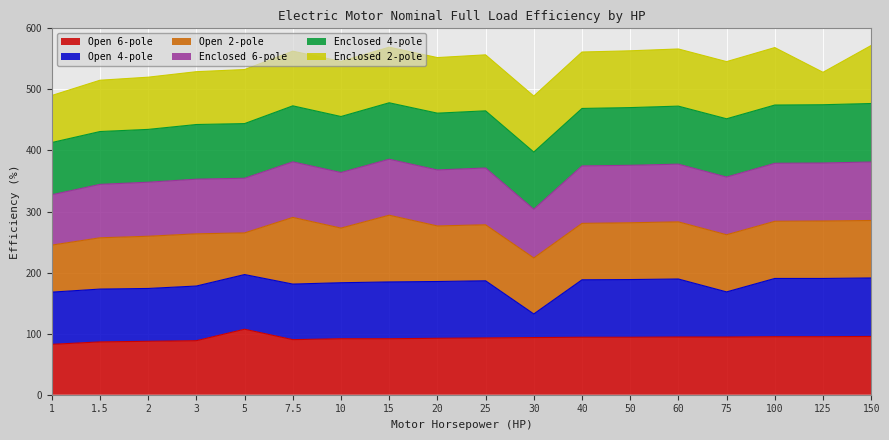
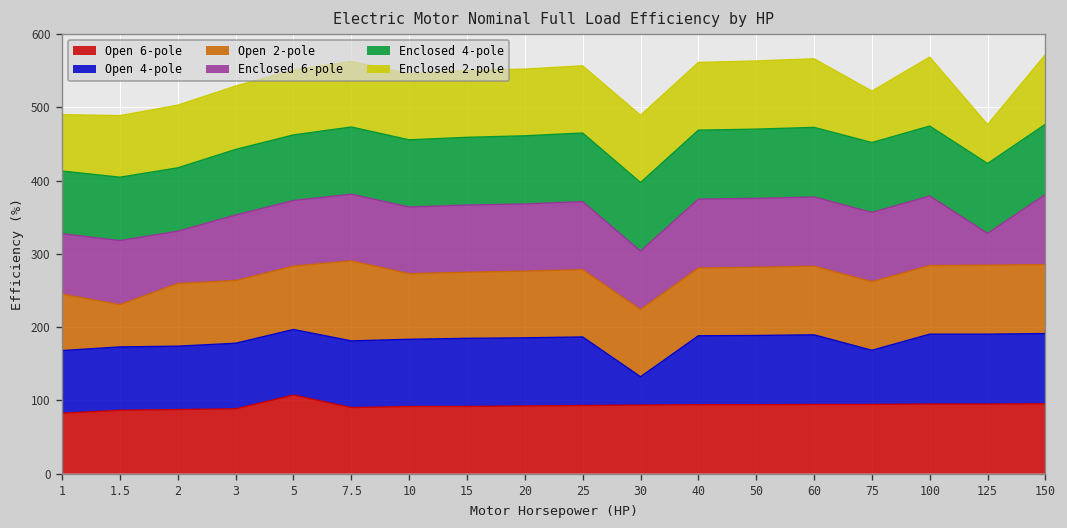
Open 2-pole, 1.5: 80 -> 60
Enclosed 6-pole, 2: 90 -> 70
Open 2-pole, 5: 70 -> 90
Open 2-pole, 15: 110 -> 90
Enclosed 2-pole, 75: 90 -> 70
Enclosed 6-pole, 125: 100 -> 40
